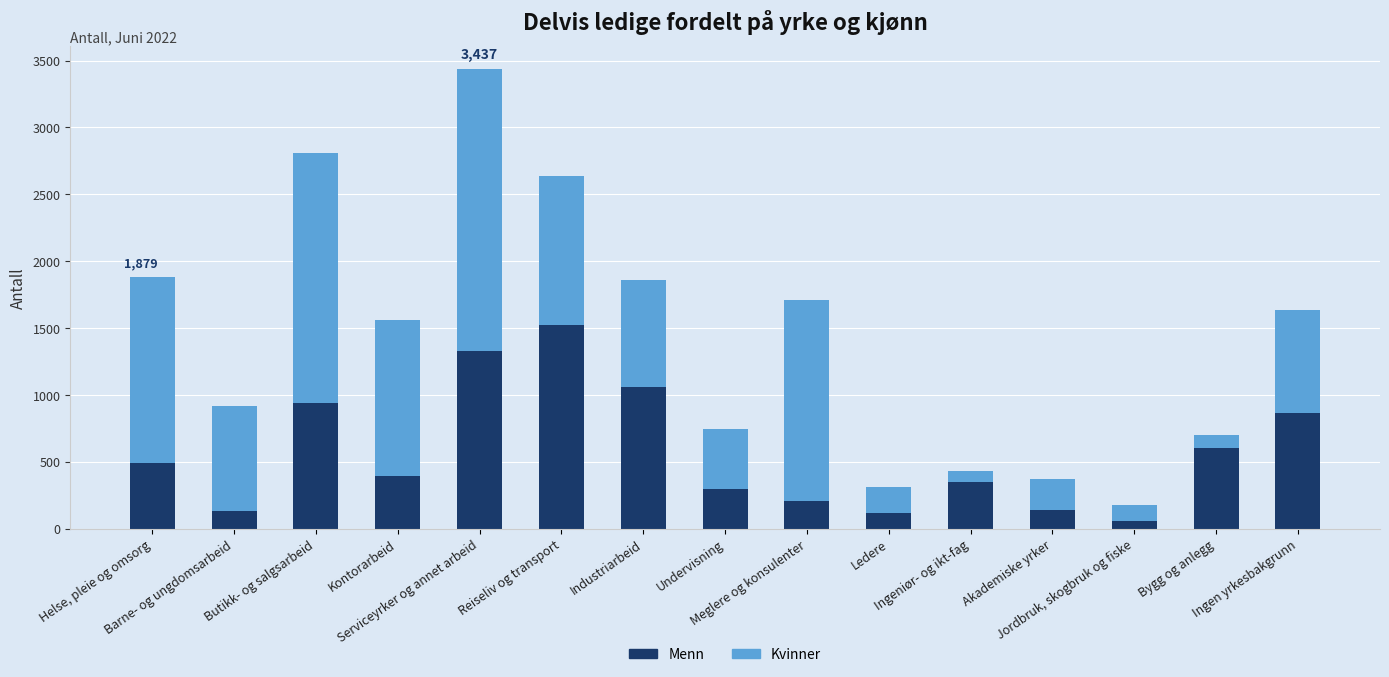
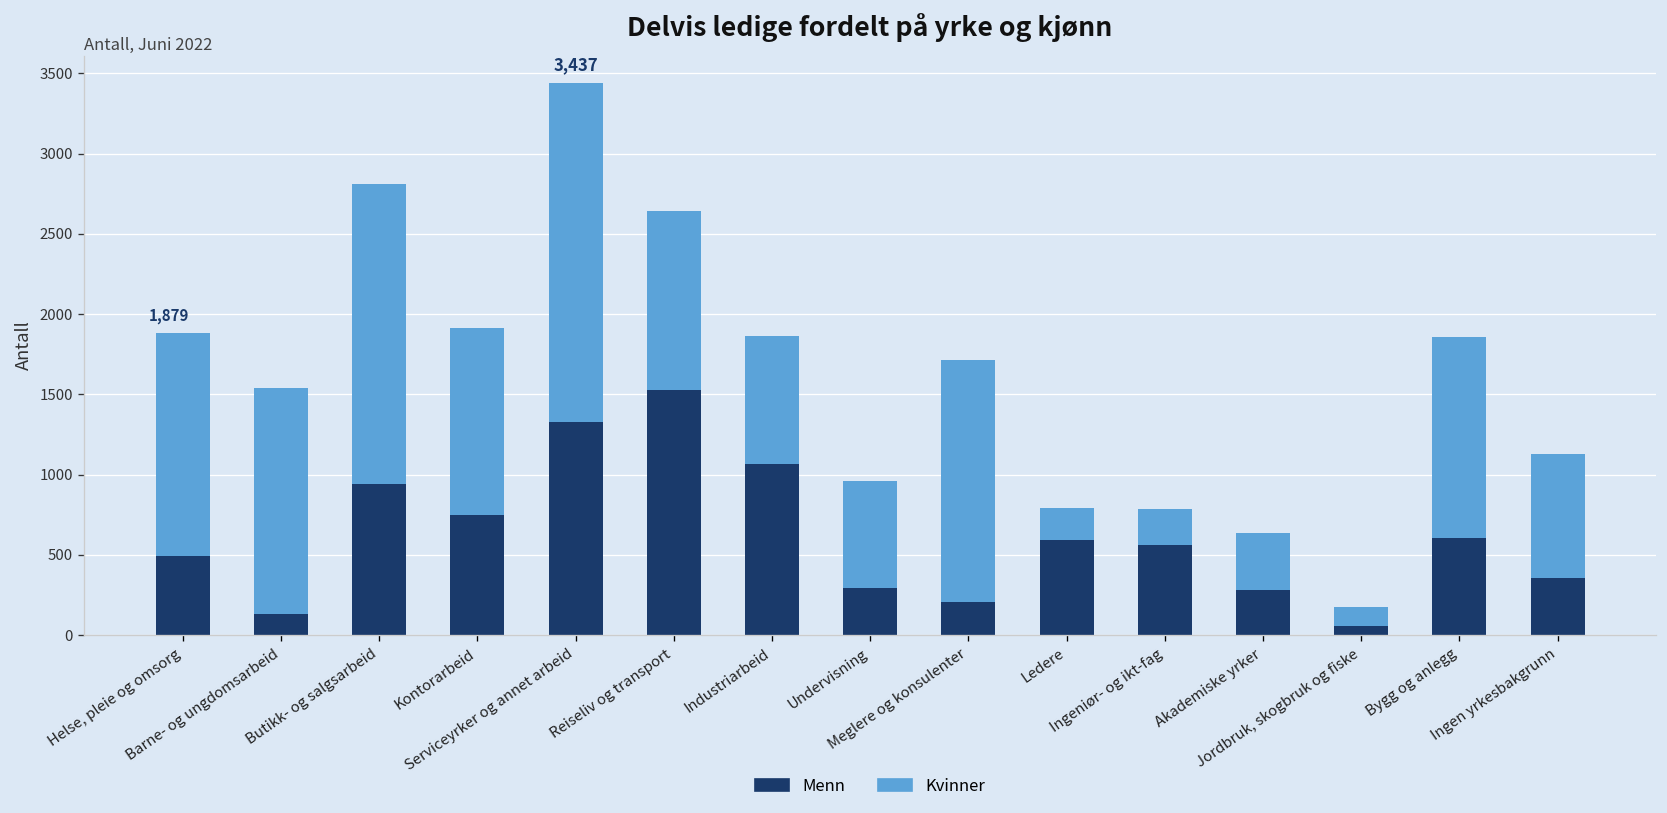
Kvinner, Barne- og ungdomsarbeid: 790 -> 1410
Menn, Kontorarbeid: 400 -> 750
Kvinner, Undervisning: 450 -> 670
Menn, Ledere: 120 -> 590
Menn, Ingeniør- og ikt-fag: 350 -> 560
Kvinner, Ingeniør- og ikt-fag: 80 -> 230
Menn, Akademiske yrker: 140 -> 280
Kvinner, Akademiske yrker: 230 -> 360
Kvinner, Bygg og anlegg: 90 -> 1250
Menn, Ingen yrkesbakgrunn: 860 -> 360
